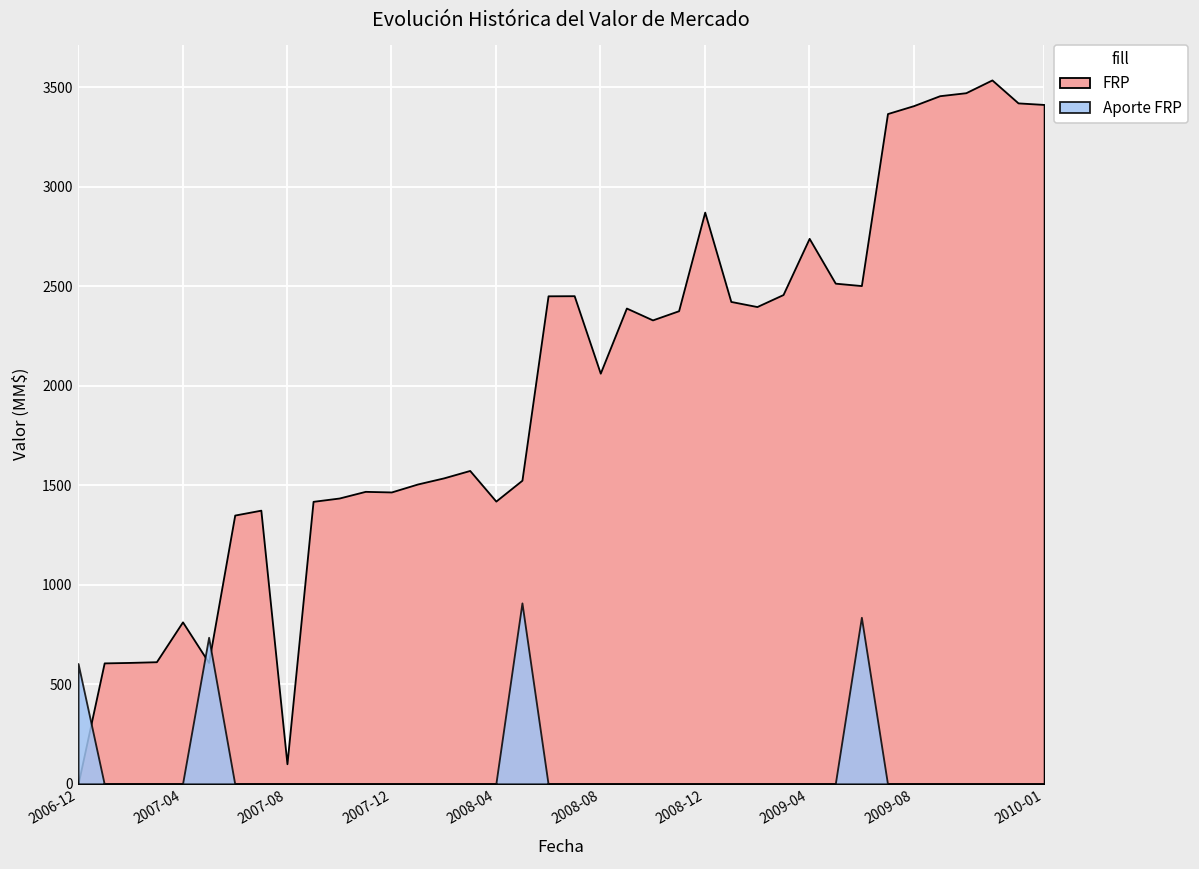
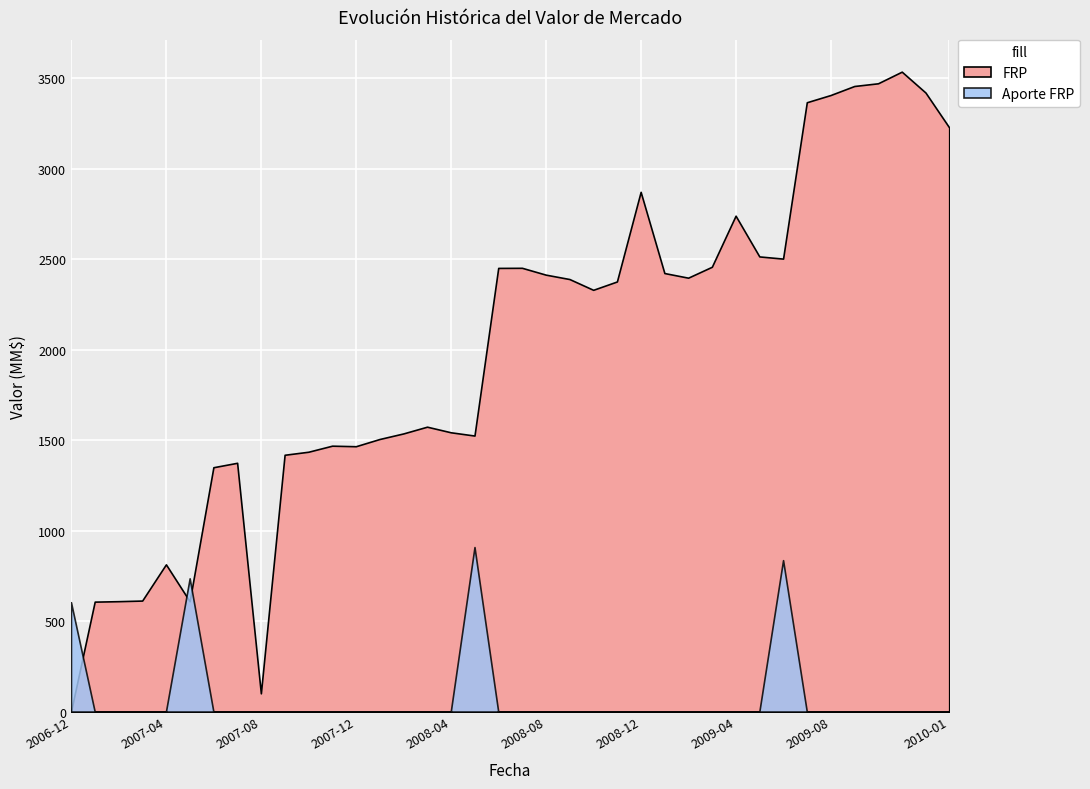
FRP, 2008-04: 1420 -> 1540
FRP, 2008-08: 2060 -> 2410
FRP, 2010-01: 3410 -> 3230
